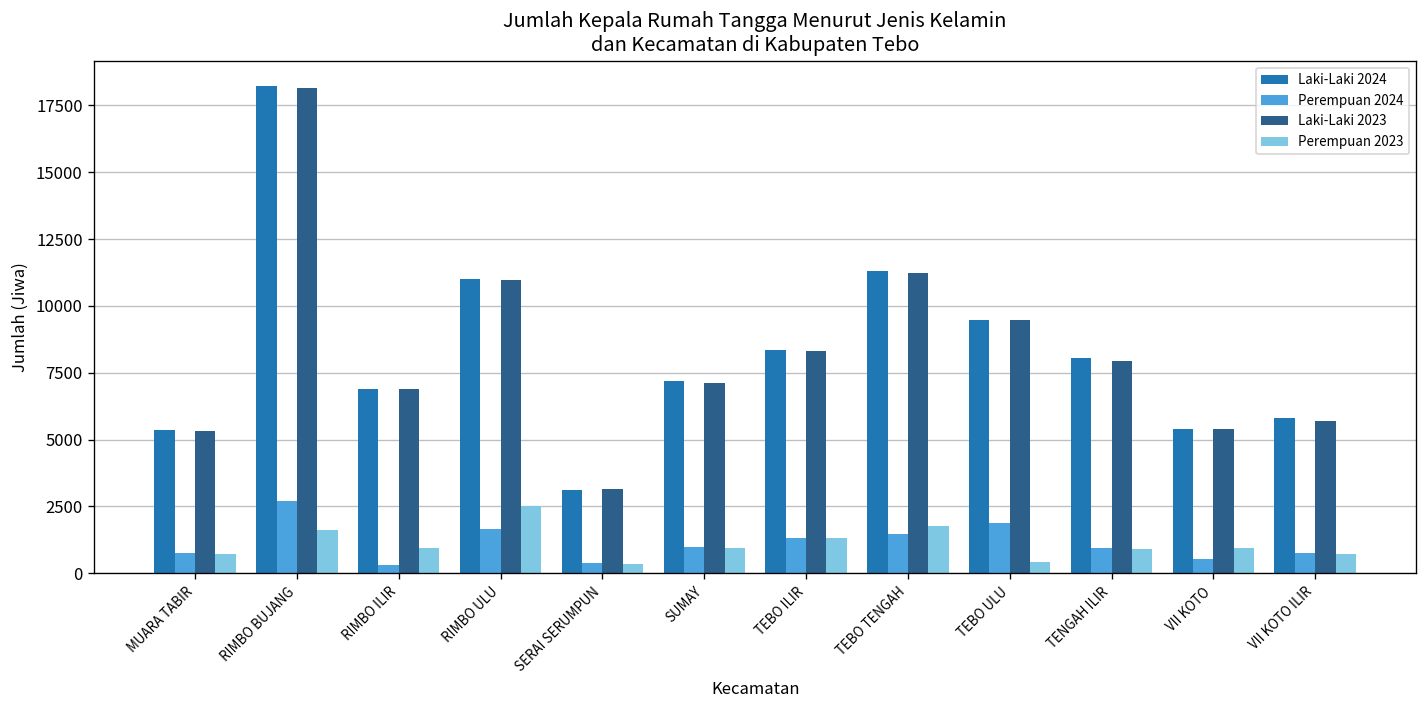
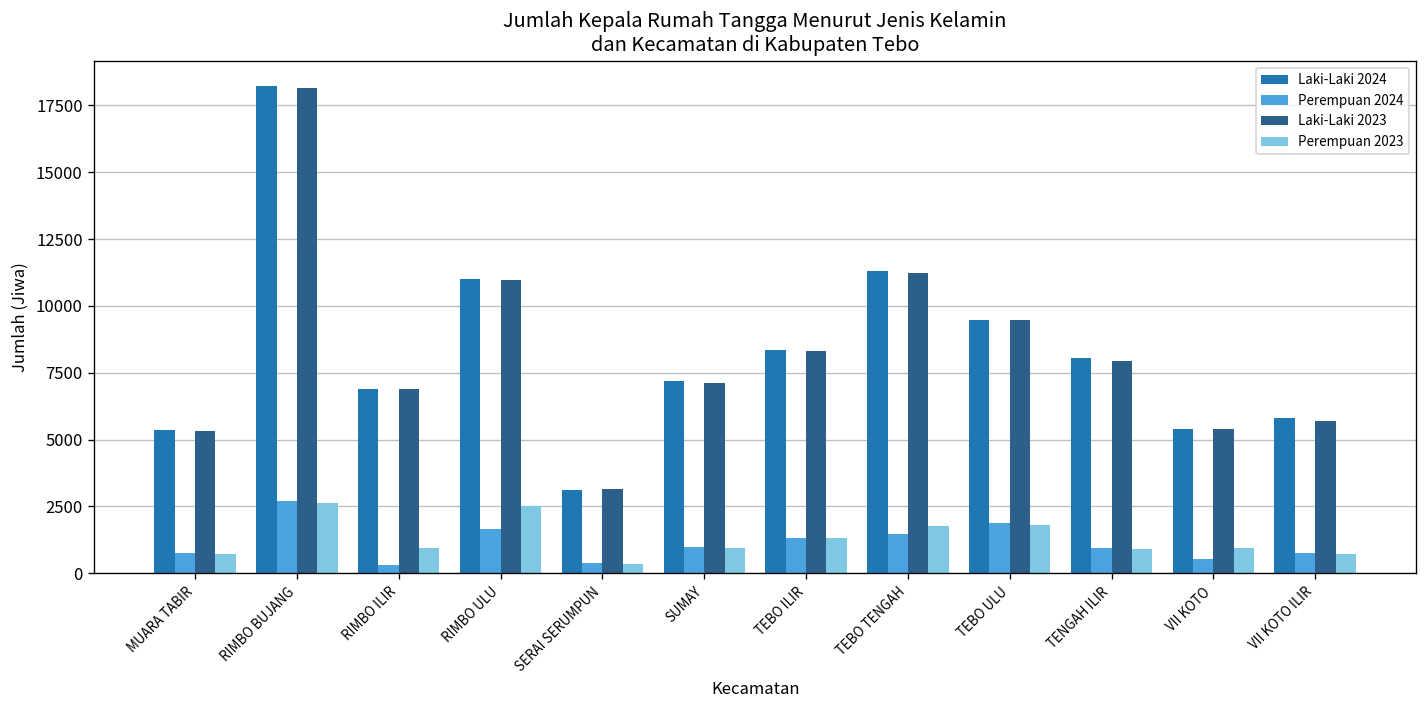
Perempuan 2023, RIMBO BUJANG: 1600 -> 2600
Perempuan 2023, TEBO ULU: 400 -> 1800
